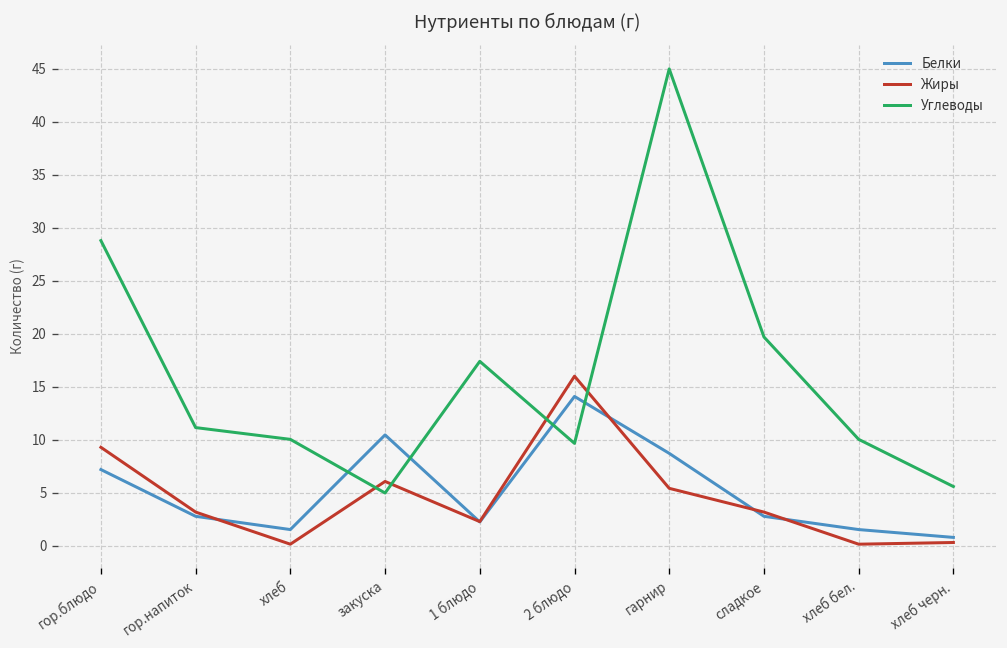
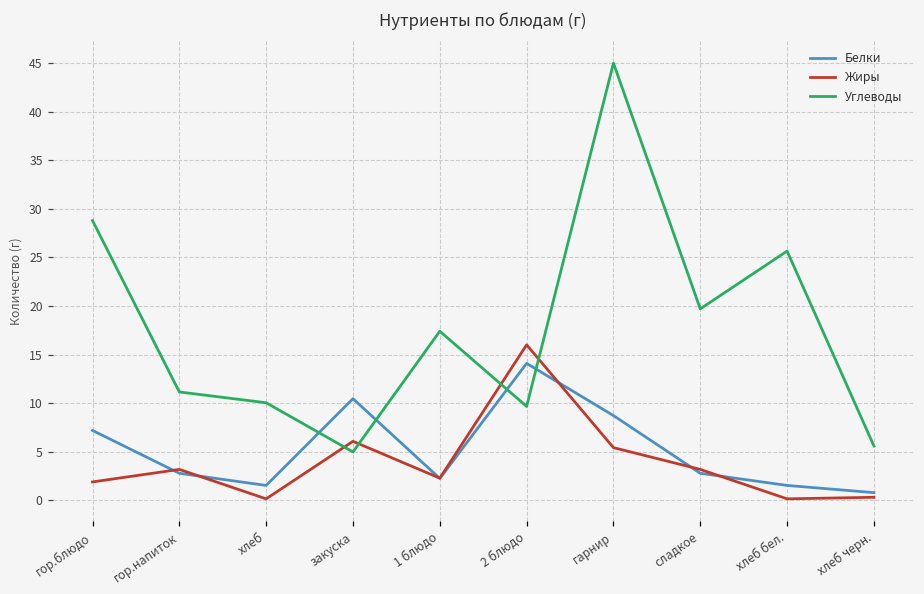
Жиры, гор.блюдо: 9 -> 2
Углеводы, хлеб бел.: 10 -> 26
